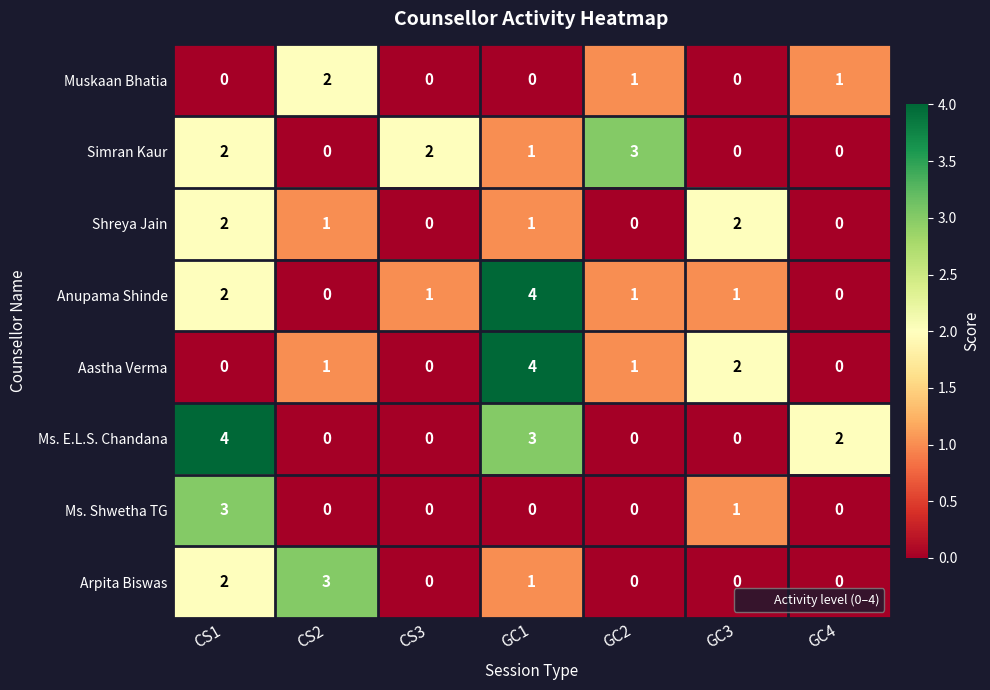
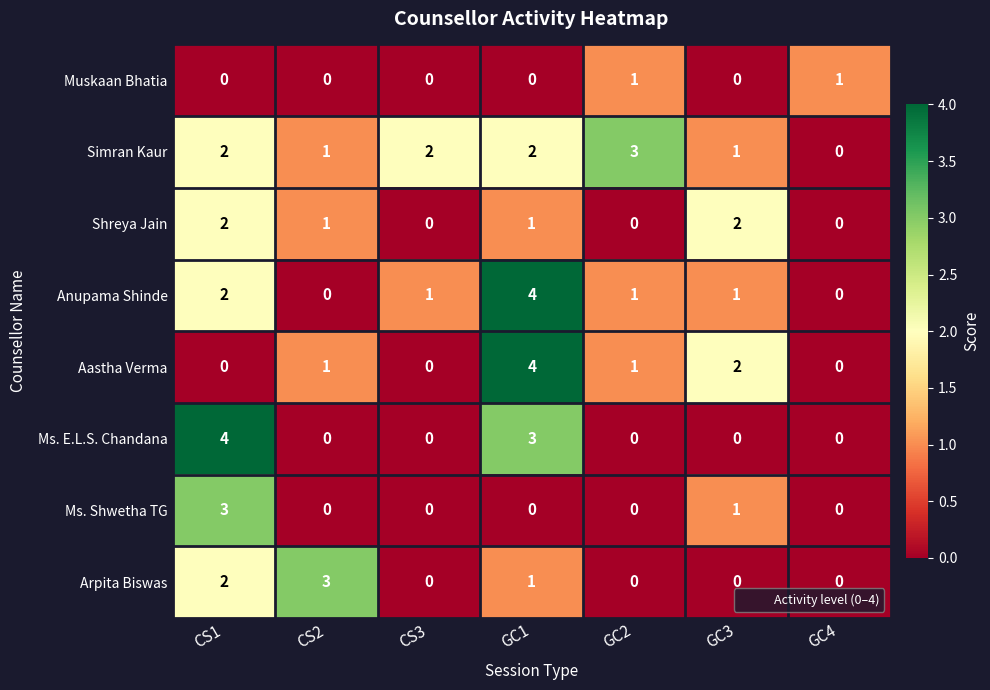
Muskaan Bhatia, CS2: 2 -> 0
Simran Kaur, CS2: 0 -> 1
Simran Kaur, GC1: 1 -> 2
Simran Kaur, GC3: 0 -> 1
Ms. E.L.S. Chandana, GC4: 2 -> 0
